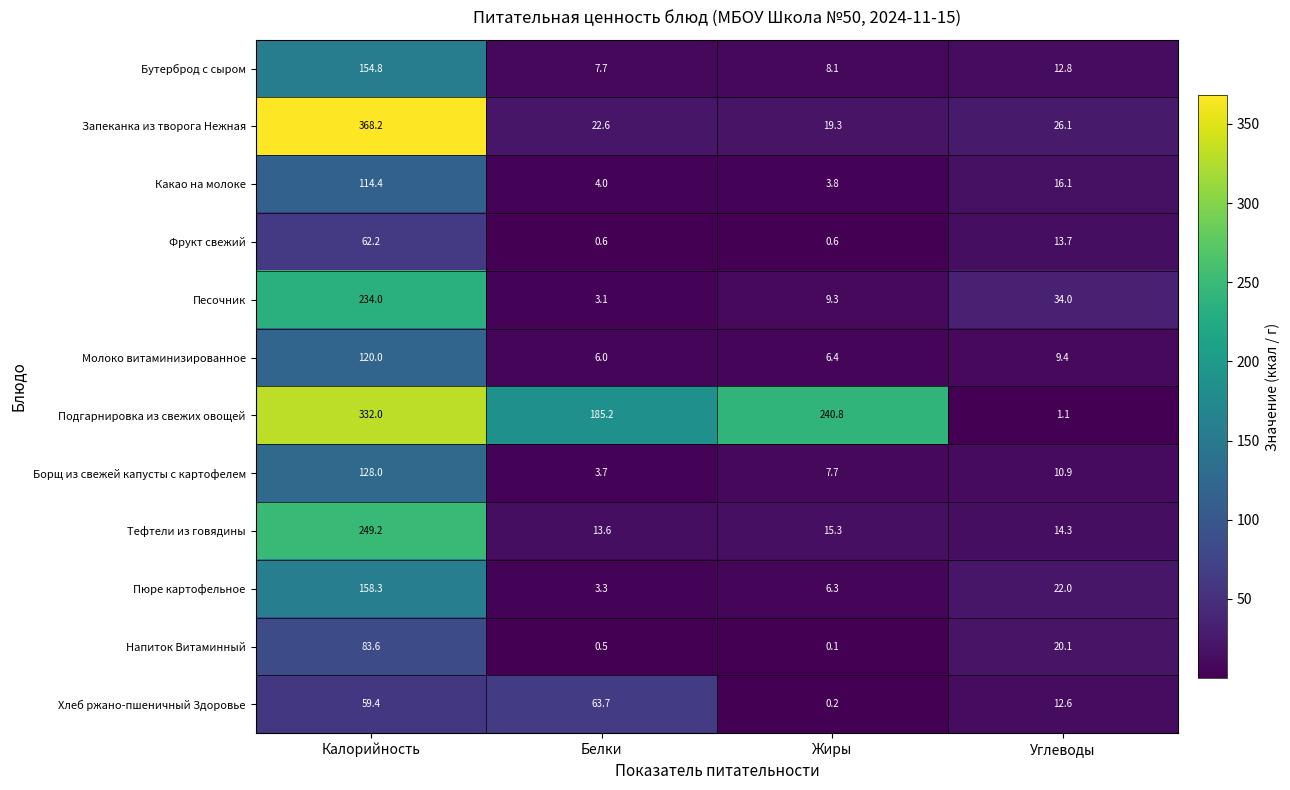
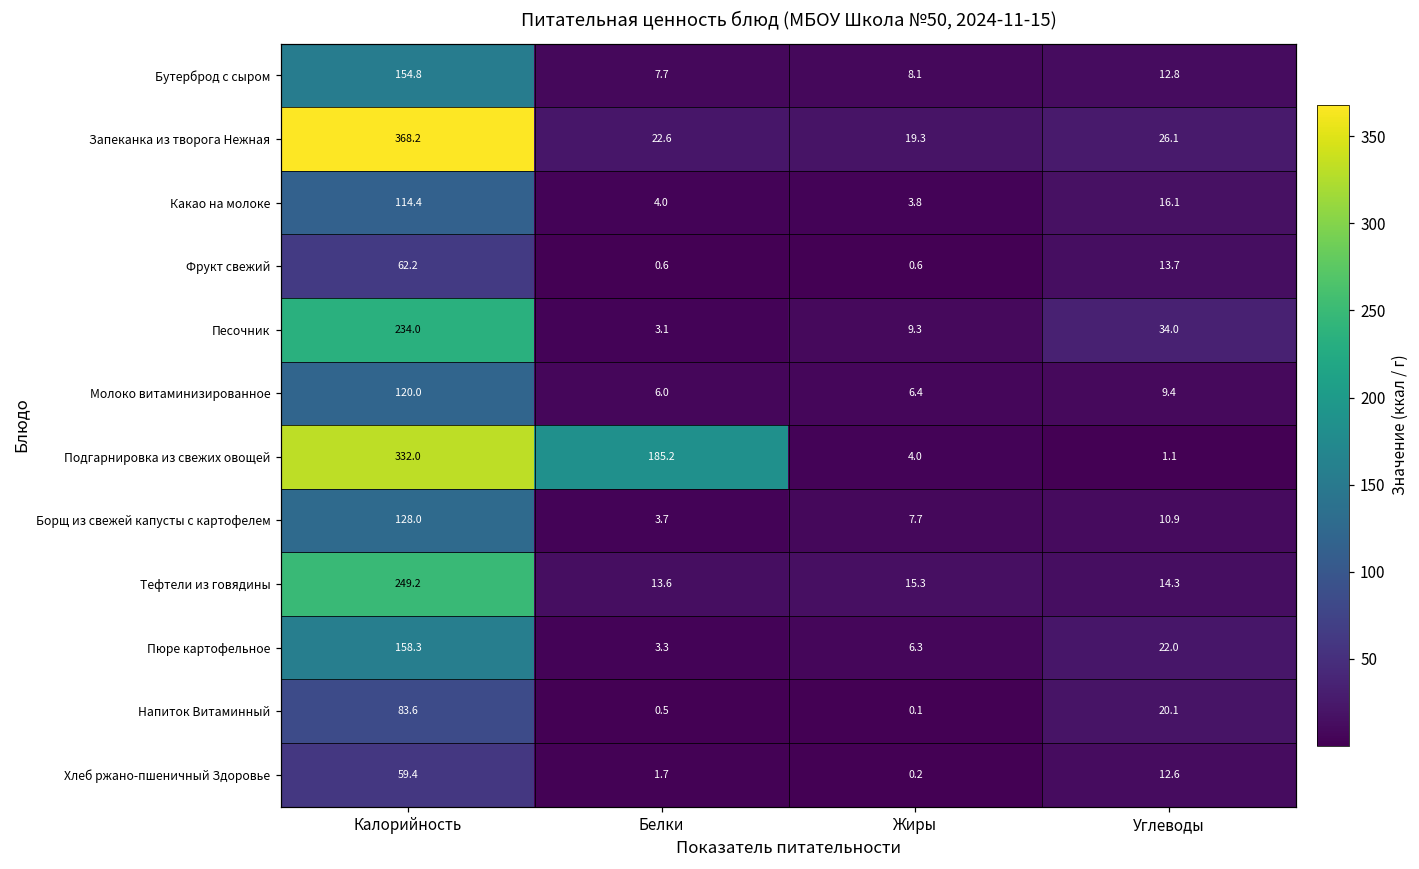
Подгарнировка из свежих овощей, Жиры: 240.8 -> 4.0
Хлеб ржано-пшеничный Здоровье, Белки: 63.7 -> 1.7
